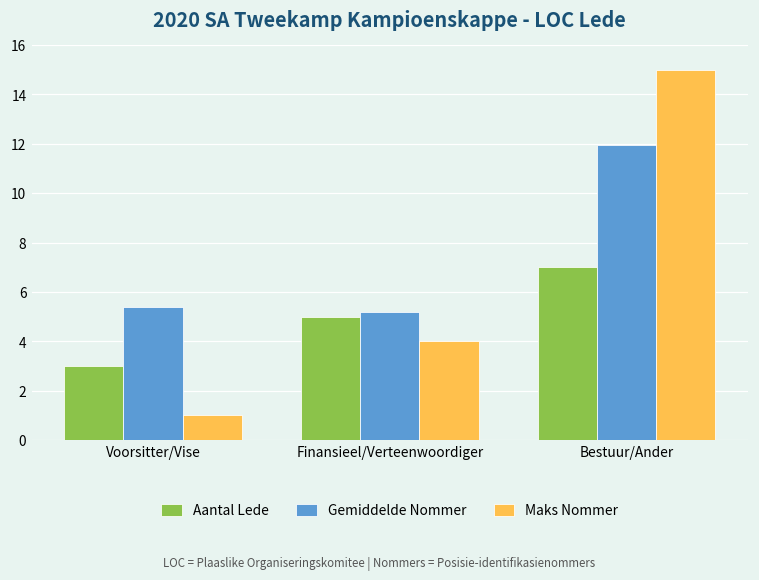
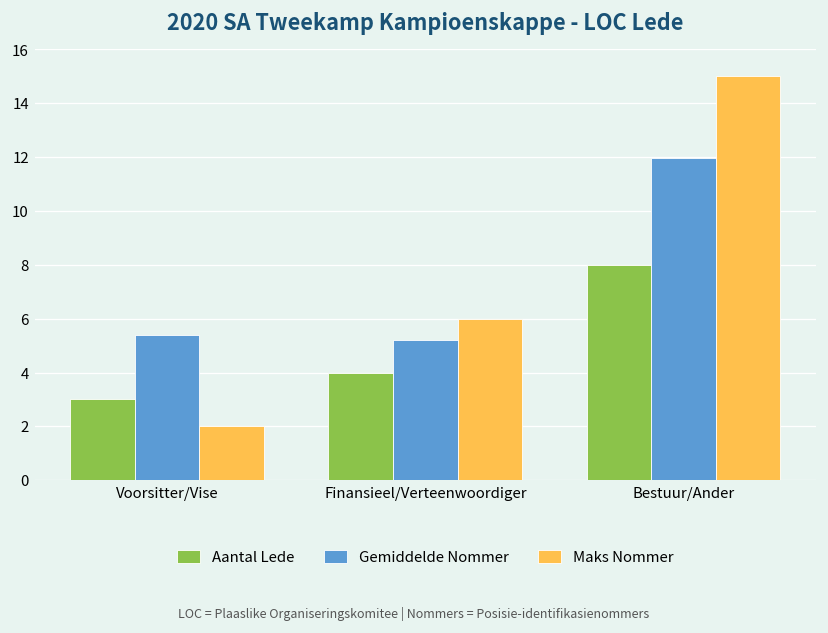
Maks Nommer, Voorsitter/Vise: 1 -> 2
Aantal Lede, Finansieel/Verteenwoordiger: 5 -> 4
Maks Nommer, Finansieel/Verteenwoordiger: 4 -> 6
Aantal Lede, Bestuur/Ander: 7 -> 8
